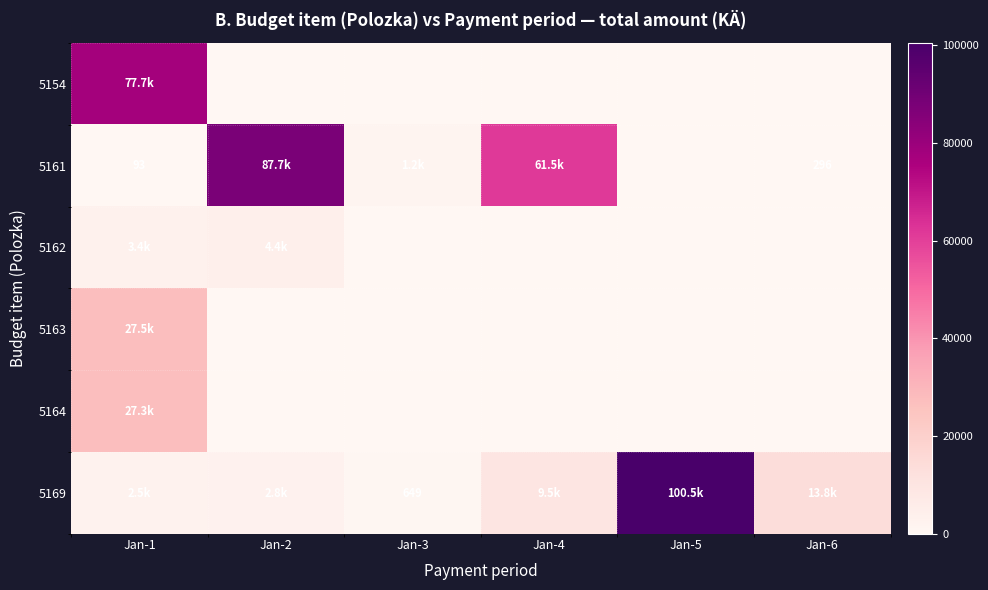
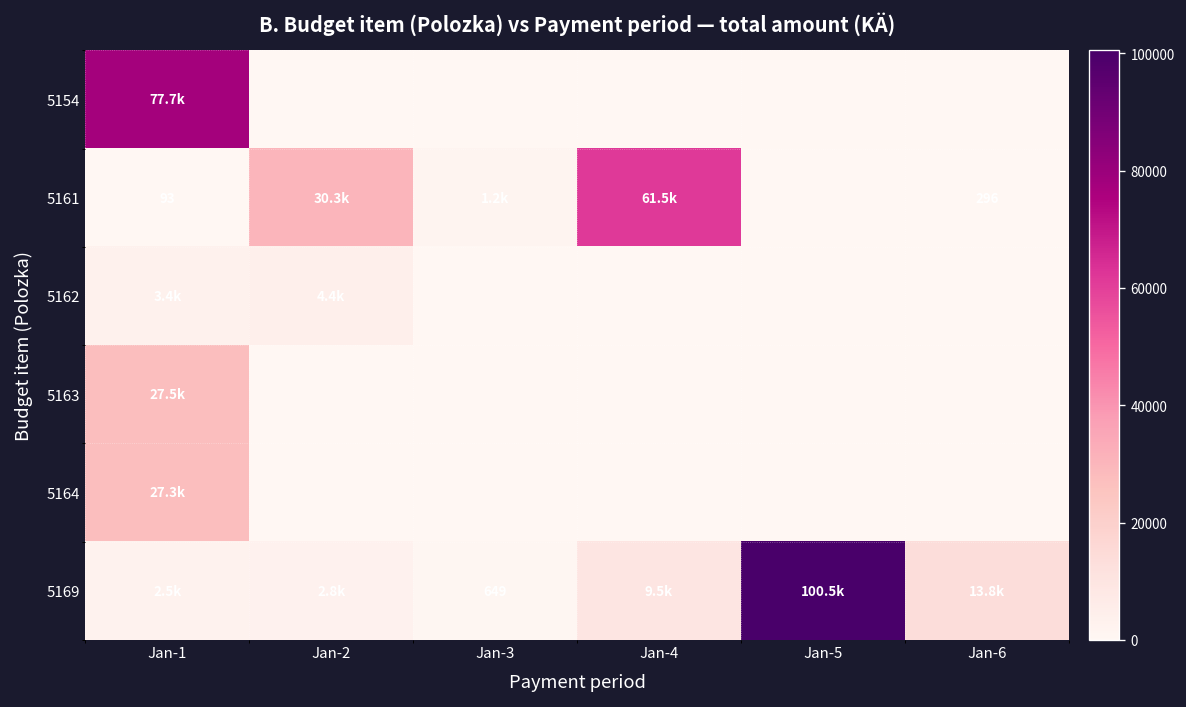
5161, Jan-2: 87.7k -> 30.3k
